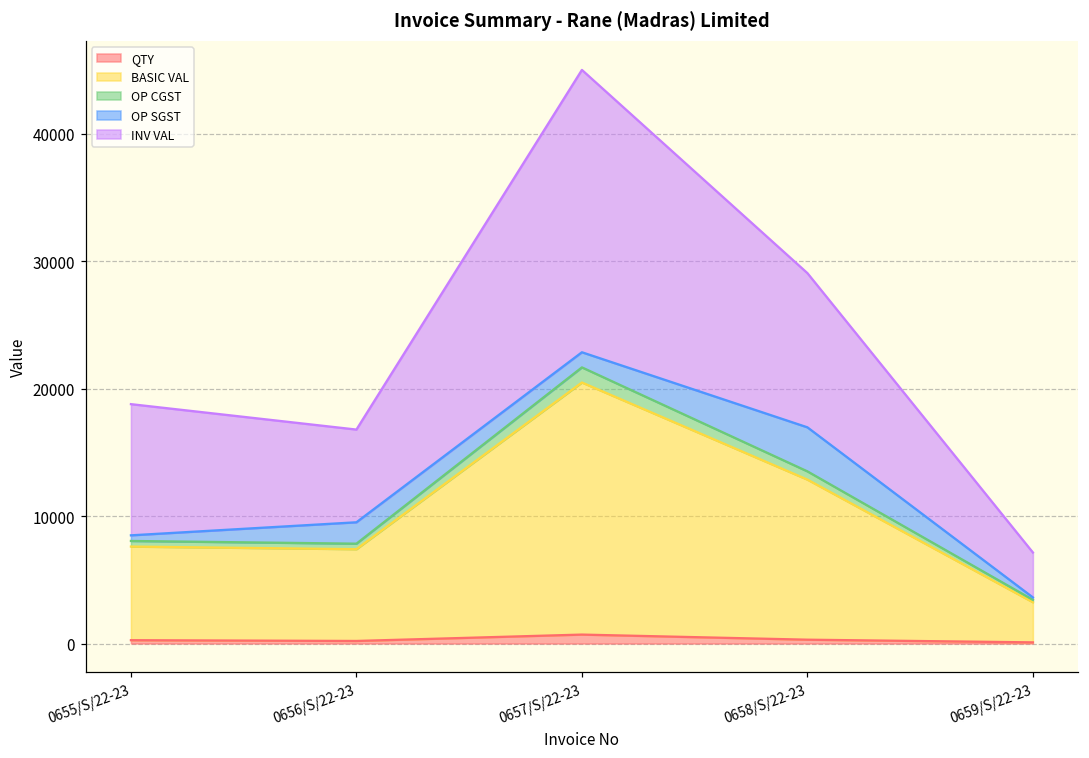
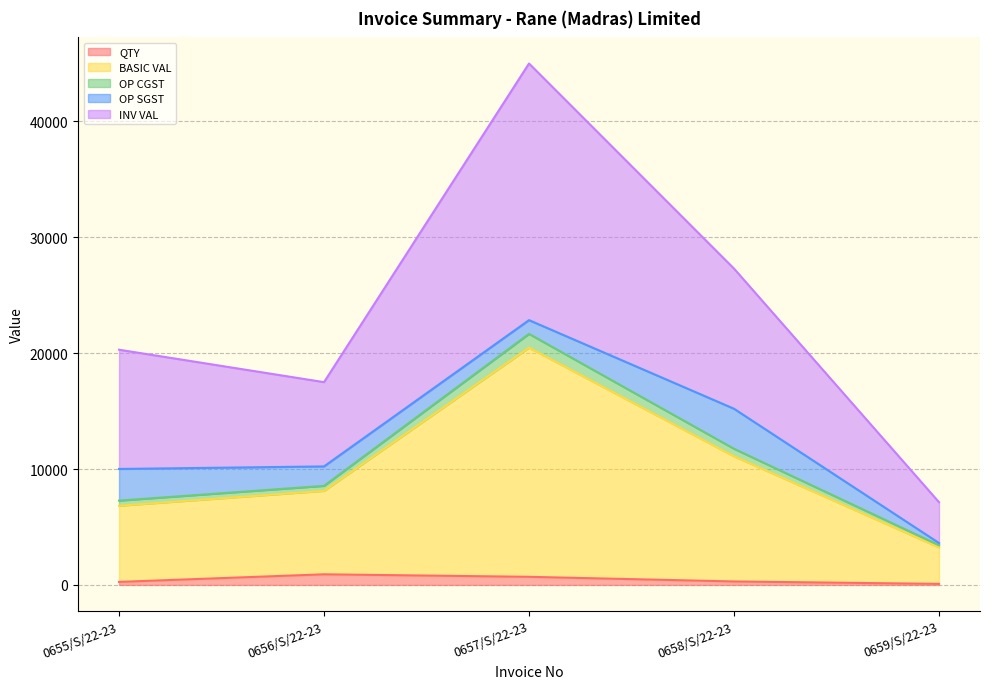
BASIC VAL, 0655/S/22-23: 7300 -> 6600
OP SGST, 0655/S/22-23: 400 -> 2700
QTY, 0656/S/22-23: 200 -> 900
BASIC VAL, 0658/S/22-23: 12600 -> 10800
